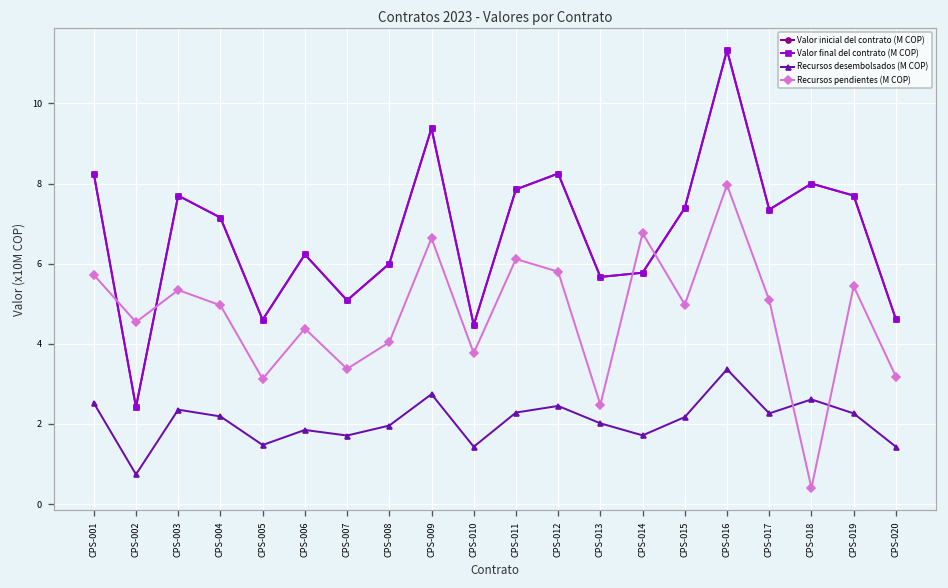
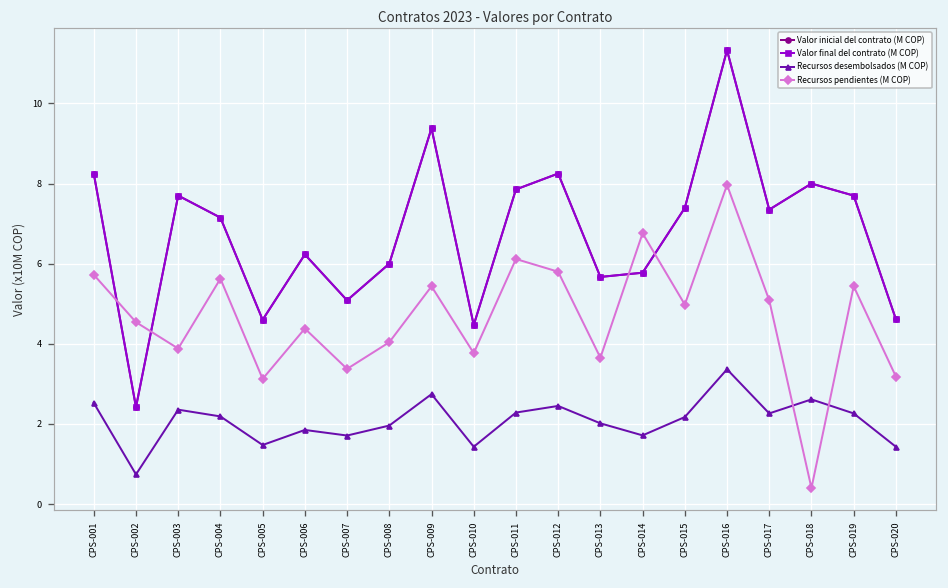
Recursos pendientes (M COP), CPS-003: 5.3 -> 3.9
Recursos pendientes (M COP), CPS-004: 5.0 -> 5.6
Recursos pendientes (M COP), CPS-009: 6.6 -> 5.4
Recursos pendientes (M COP), CPS-013: 2.5 -> 3.7
